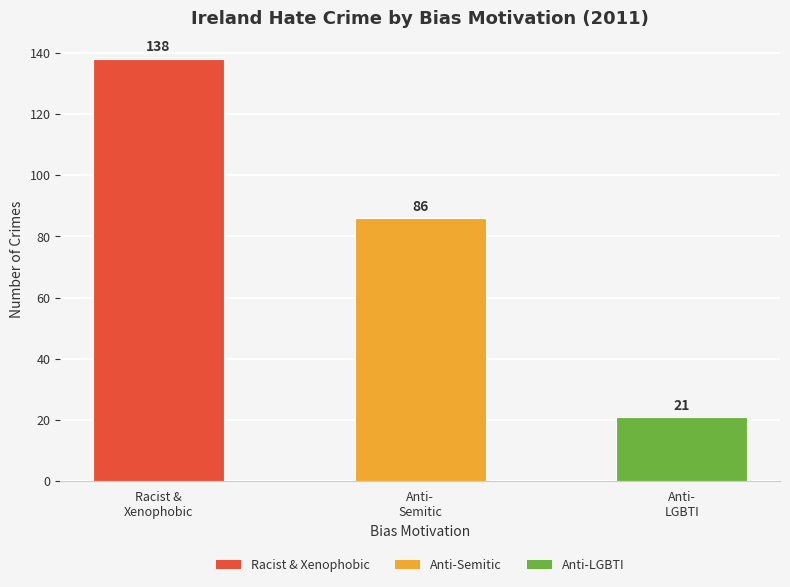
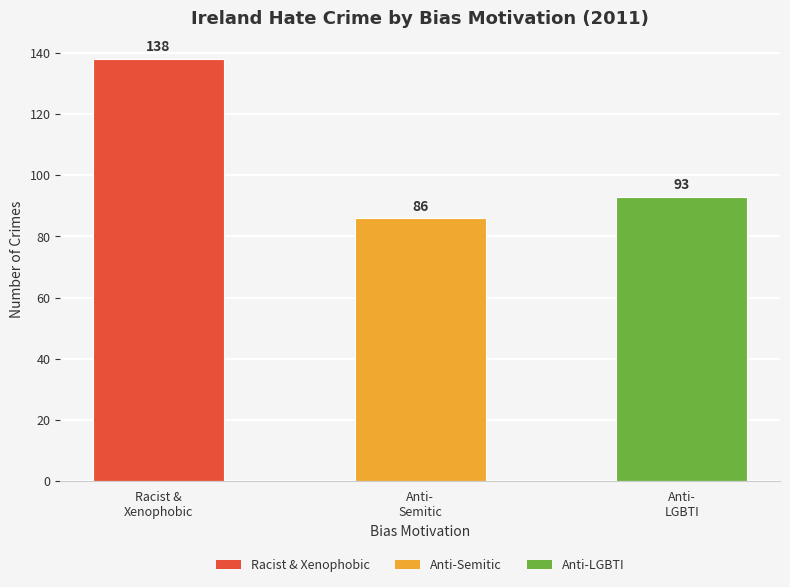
Anti- LGBTI: 21 -> 93
